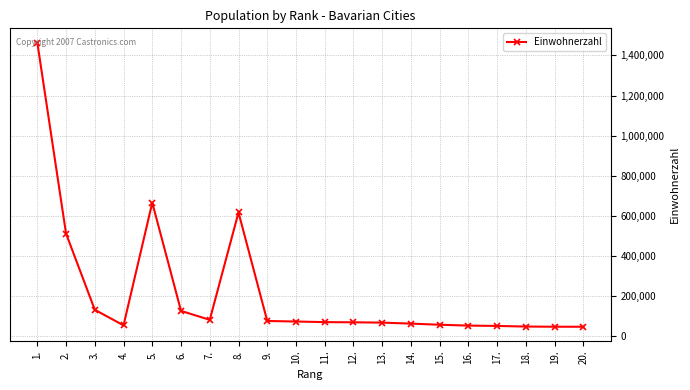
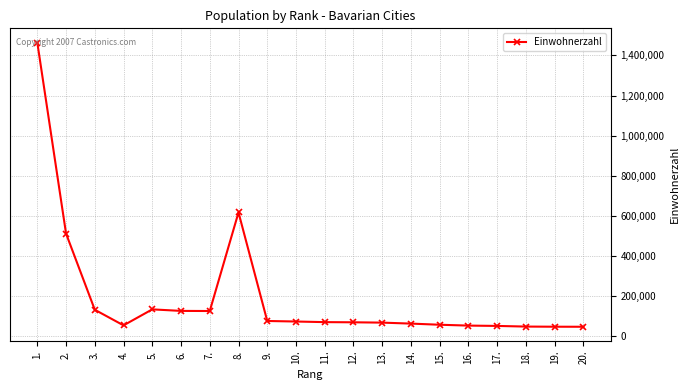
5.: 670,000 -> 130,000
7.: 80,000 -> 130,000
